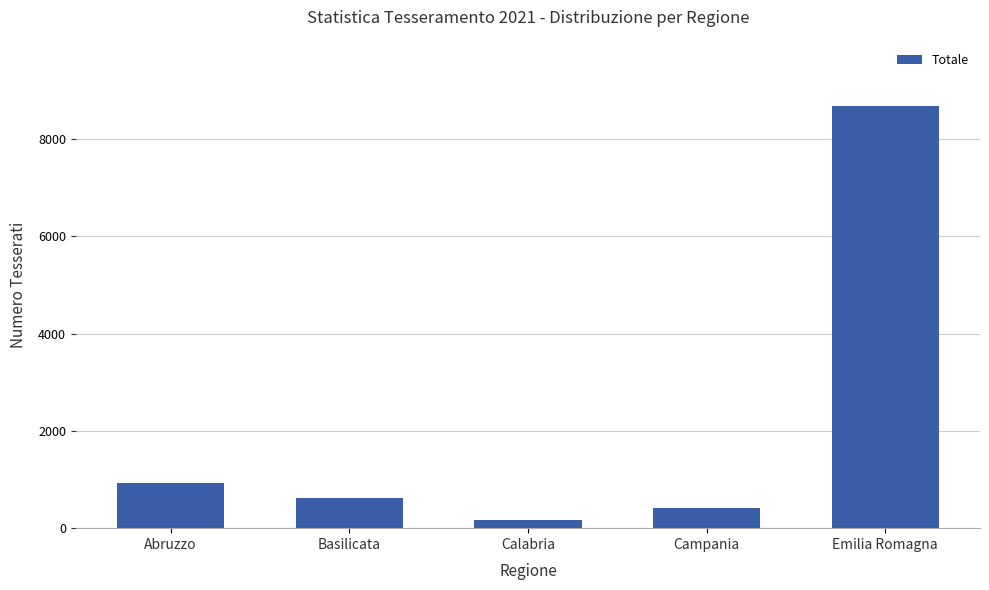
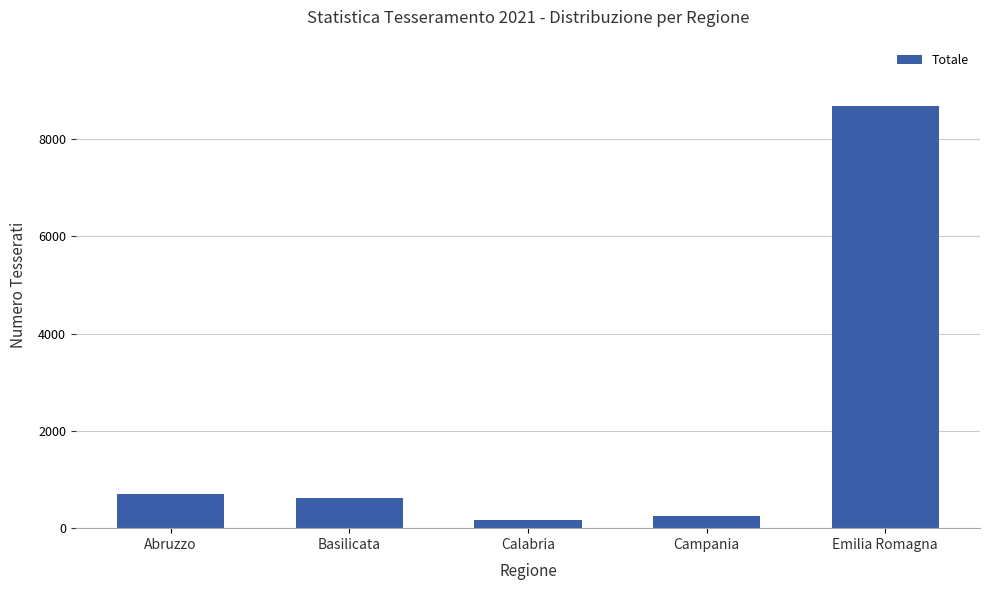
Abruzzo: 900 -> 700
Campania: 400 -> 300
